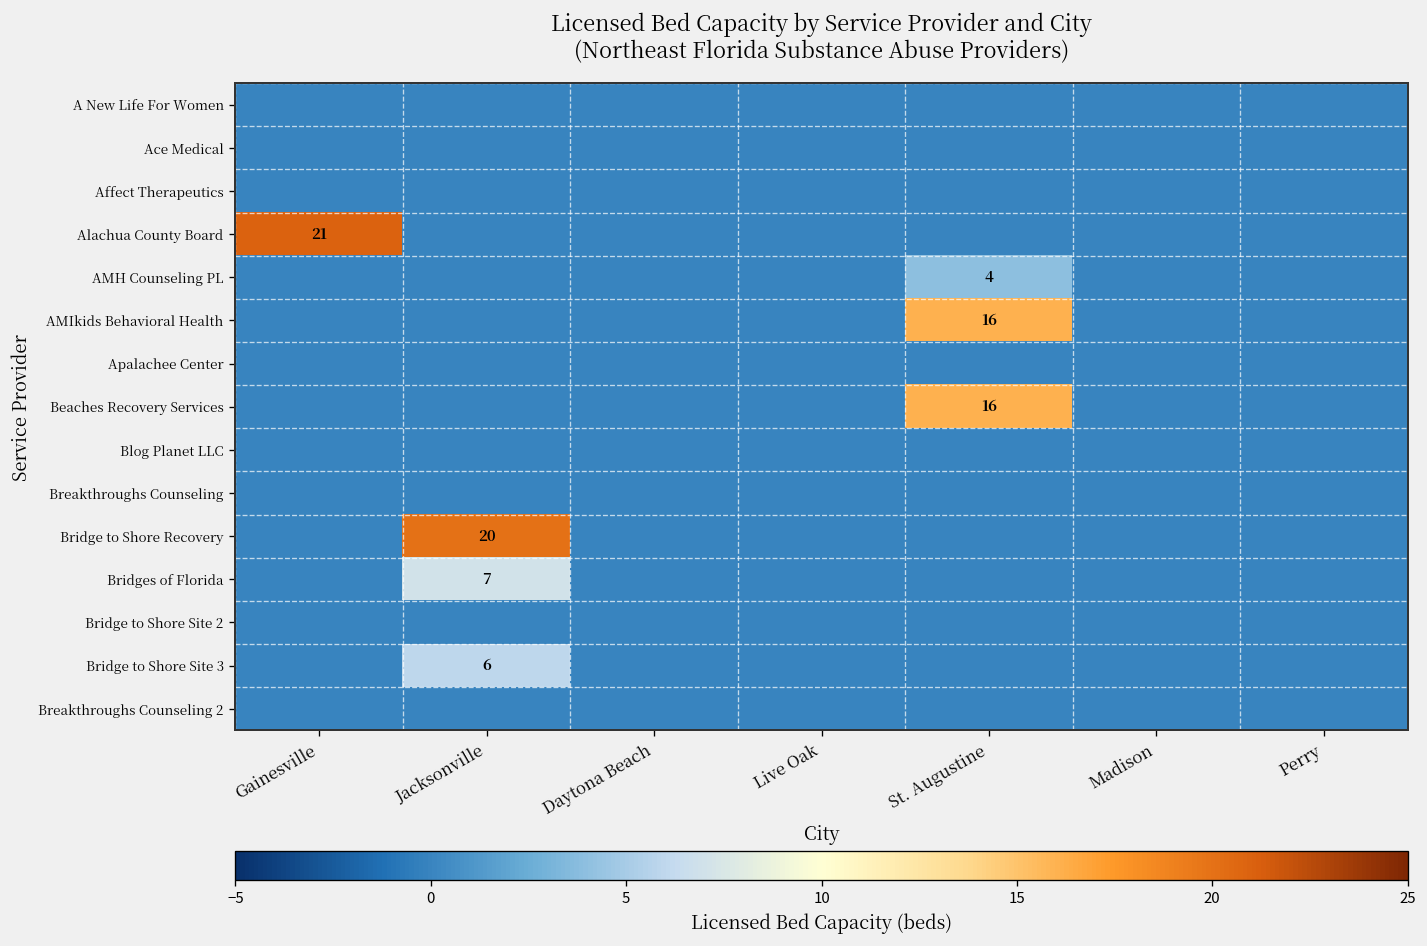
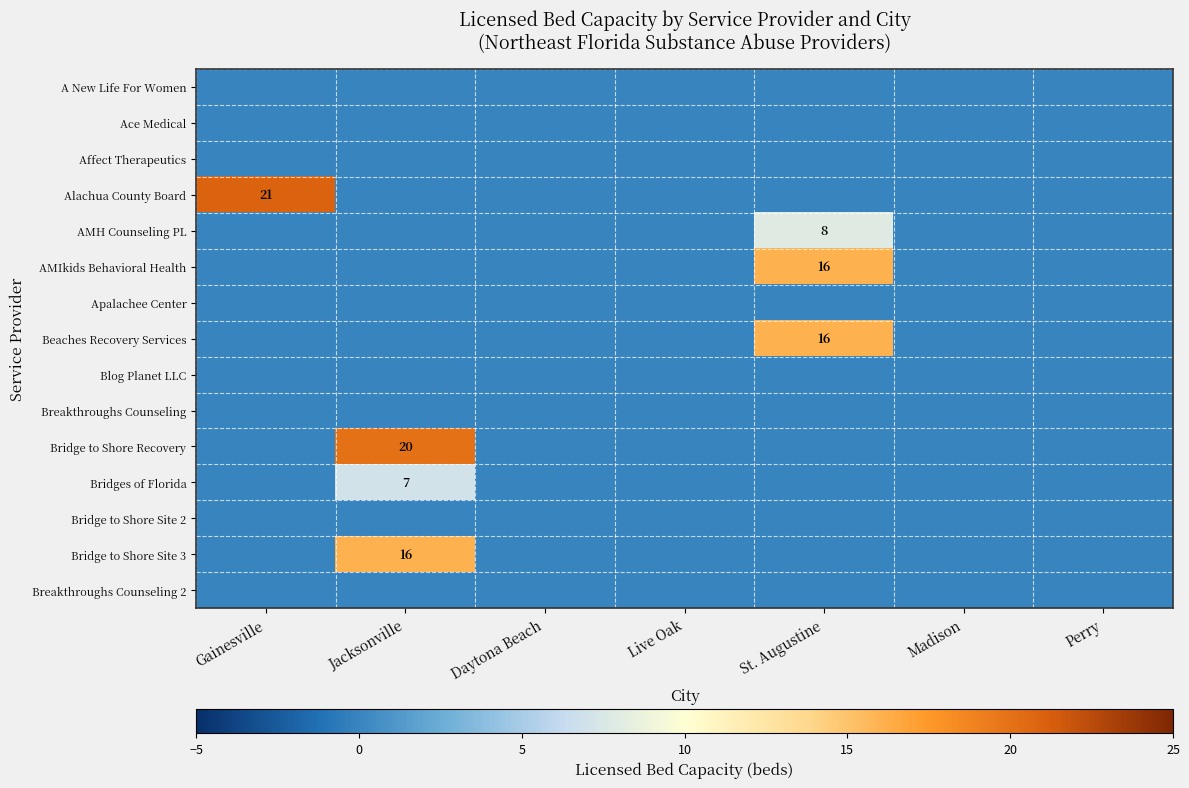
AMH Counseling PL, St. Augustine: 4 -> 8
Bridge to Shore Site 3, Jacksonville: 6 -> 16
